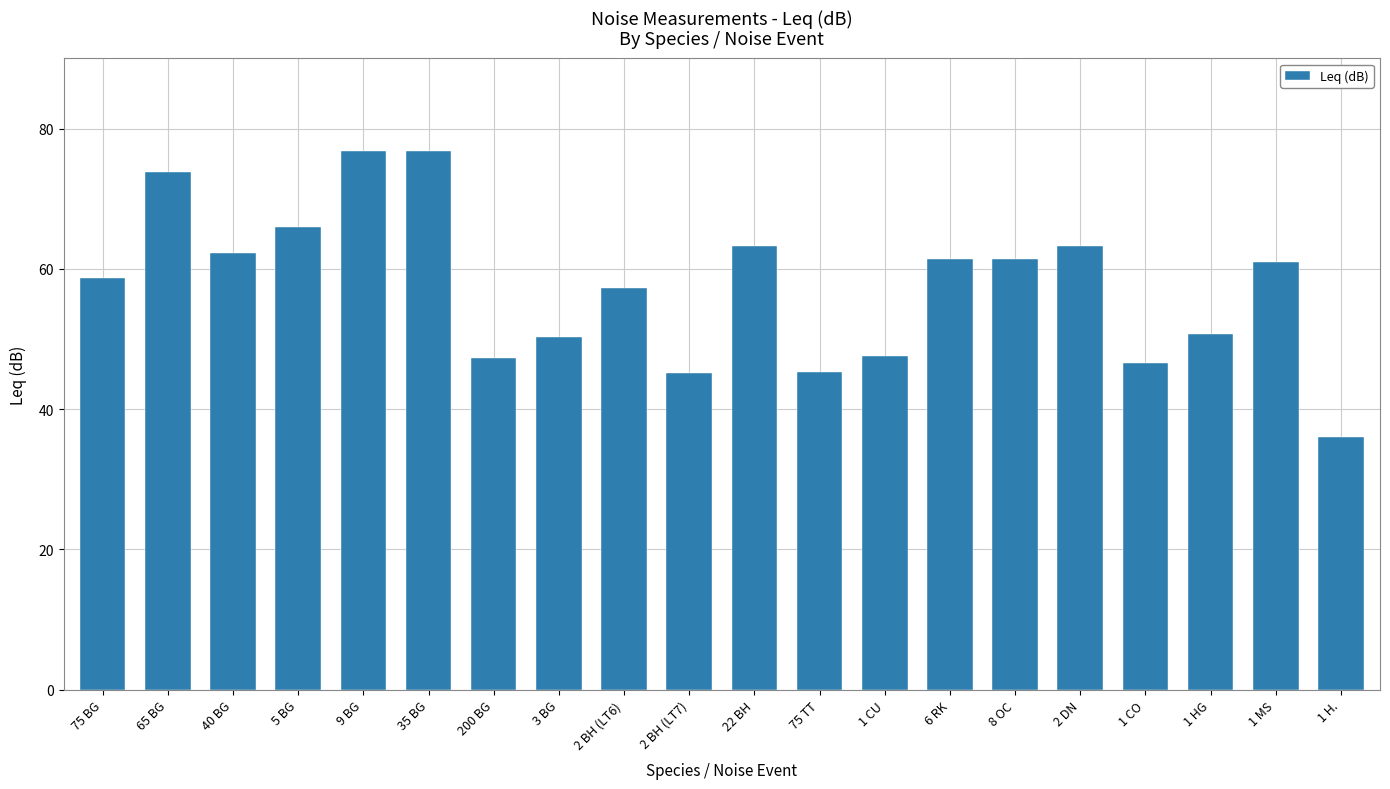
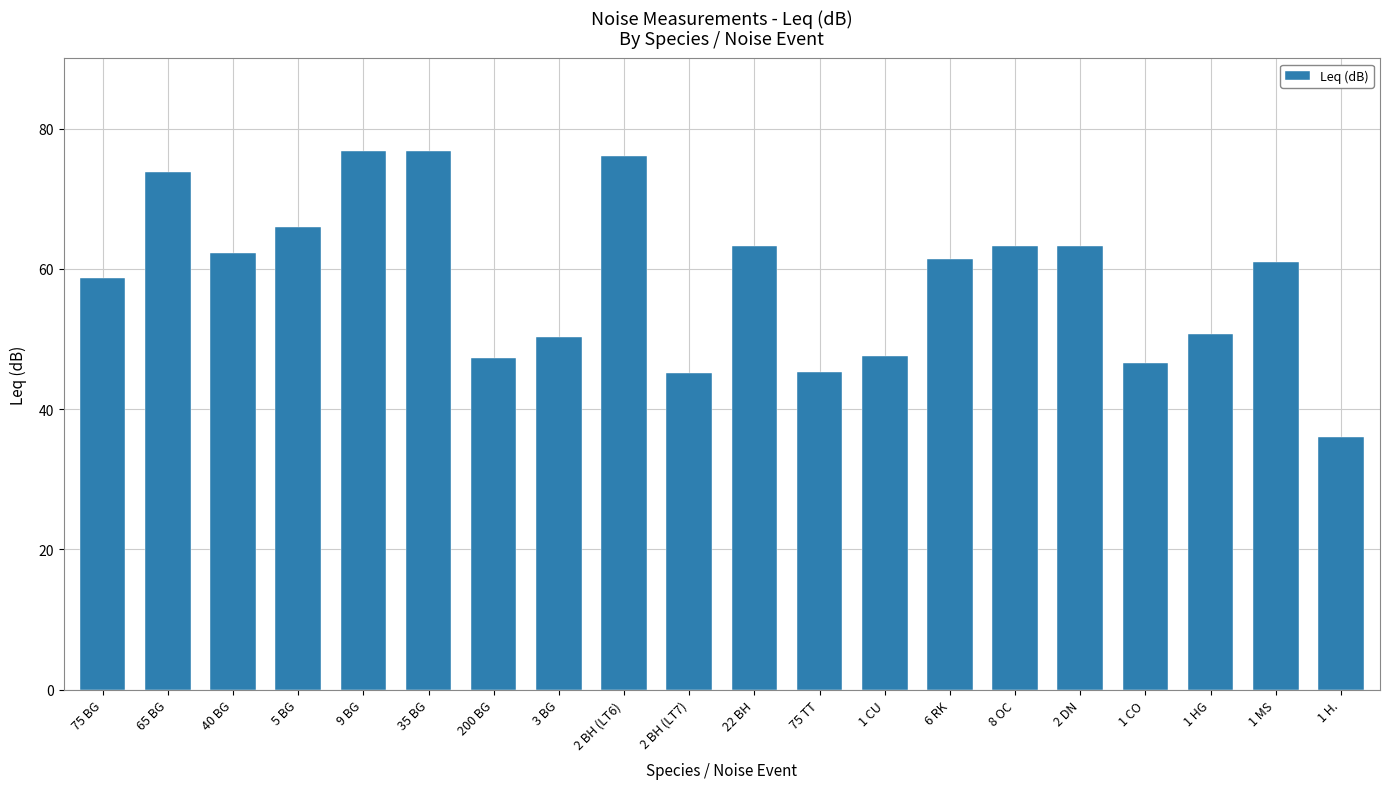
2 BH (LT6): 57 -> 76
8 OC: 61 -> 63
